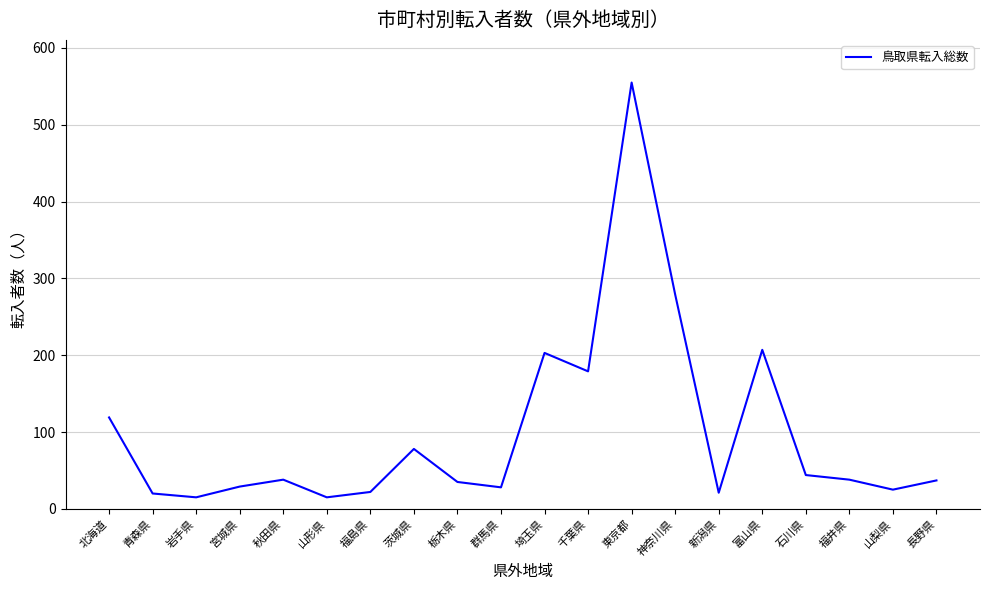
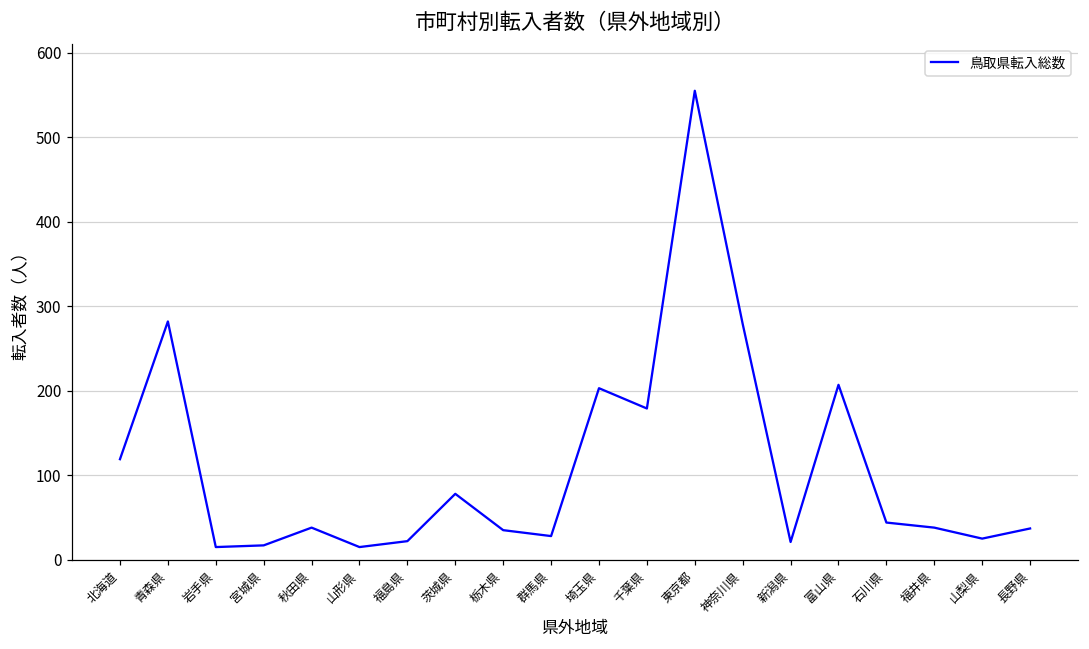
青森県: 20 -> 280
宮城県: 30 -> 20
